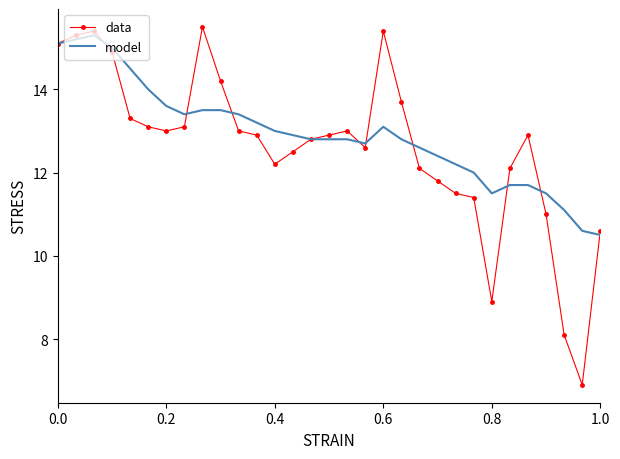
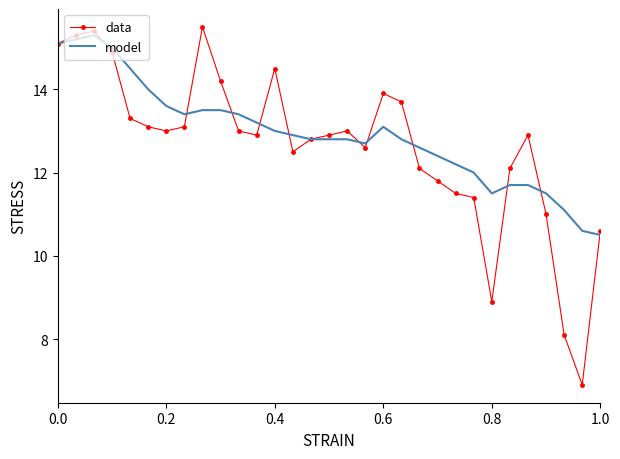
data, 0.4: 12.2 -> 14.5
data, 0.6: 15.4 -> 13.9
